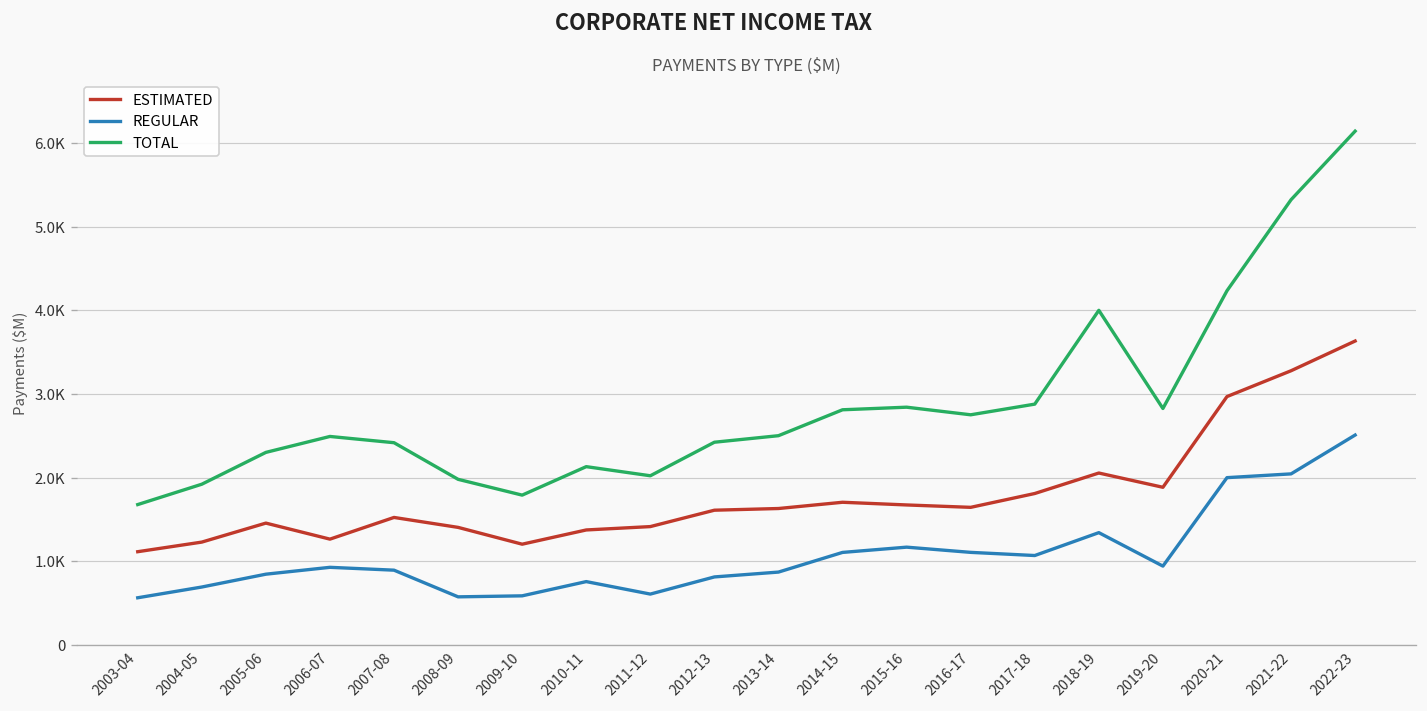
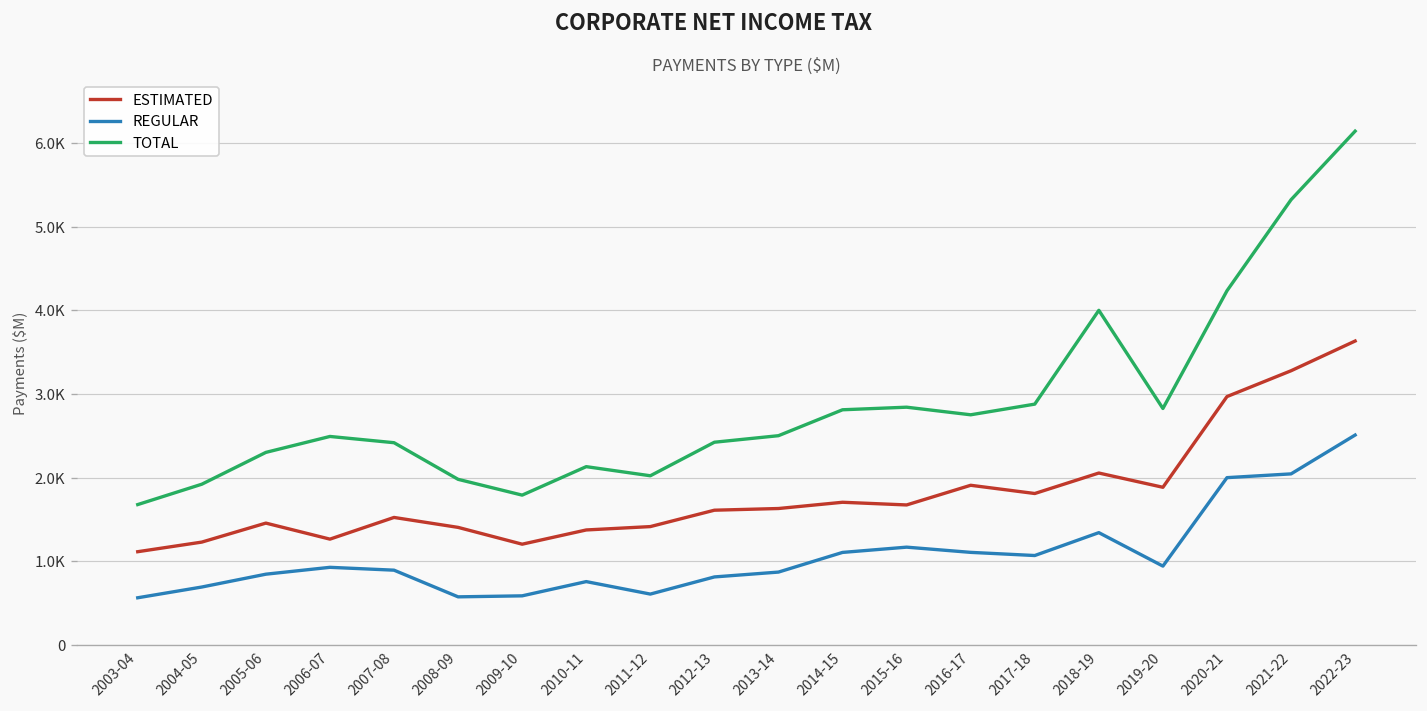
ESTIMATED, 2016-17: 1600 -> 1900
